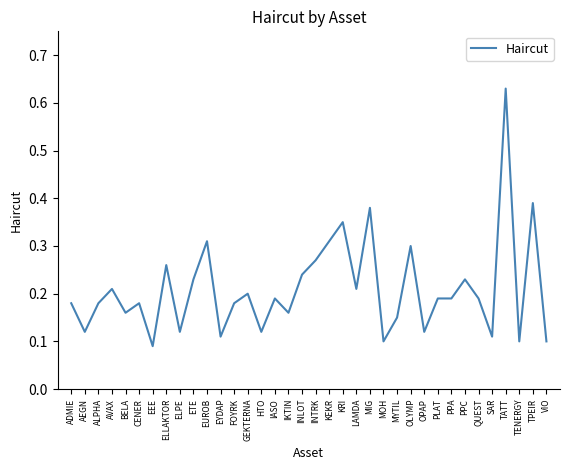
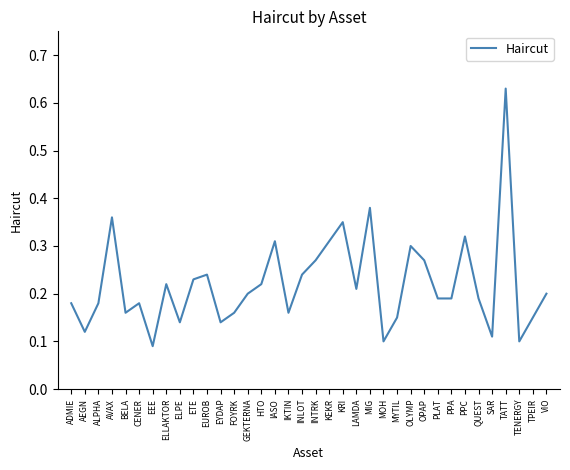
AVAX: 0.21 -> 0.36
ELLAKTOR: 0.26 -> 0.22
ELPE: 0.12 -> 0.14
EUROB: 0.31 -> 0.24
EYDAP: 0.11 -> 0.14
FOYRK: 0.18 -> 0.16
HTO: 0.12 -> 0.22
IASO: 0.19 -> 0.31
OPAP: 0.12 -> 0.27
PPC: 0.23 -> 0.32
TPEIR: 0.39 -> 0.15
VIO: 0.1 -> 0.2
